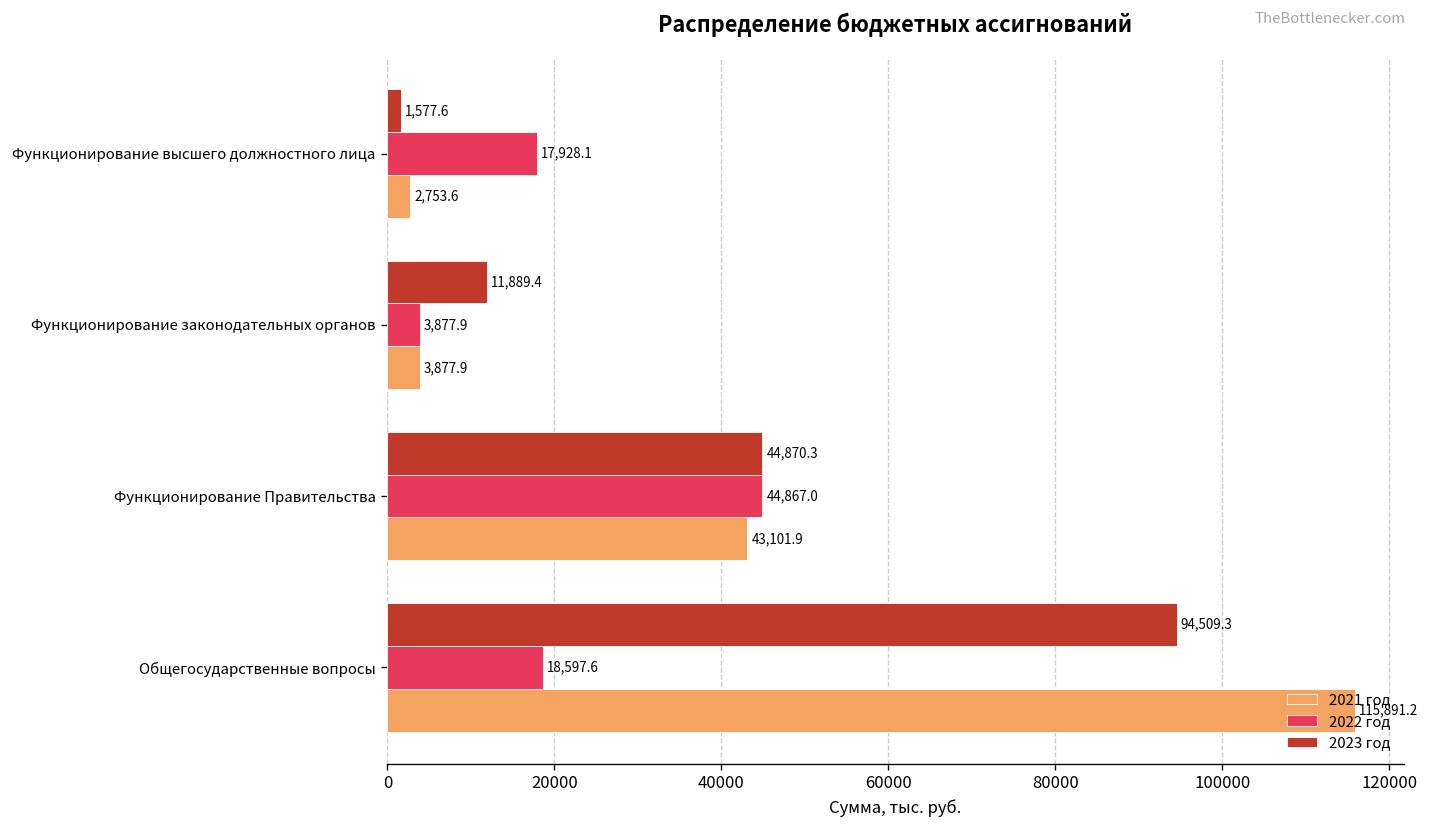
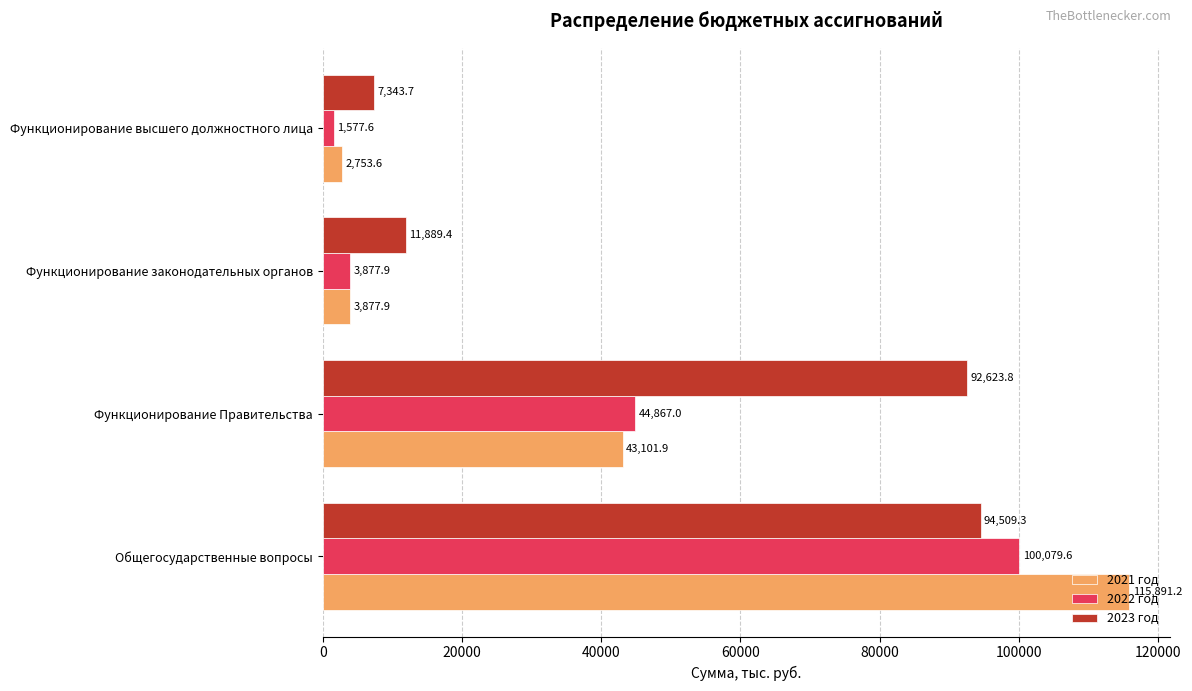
2023 год, Функционирование высшего должностного лица: 1,577.6 -> 7,343.7
2022 год, Функционирование высшего должностного лица: 17,928.1 -> 1,577.6
2023 год, Функционирование Правительства: 44,870.3 -> 92,623.8
2022 год, Общегосударственные вопросы: 18,597.6 -> 100,079.6
